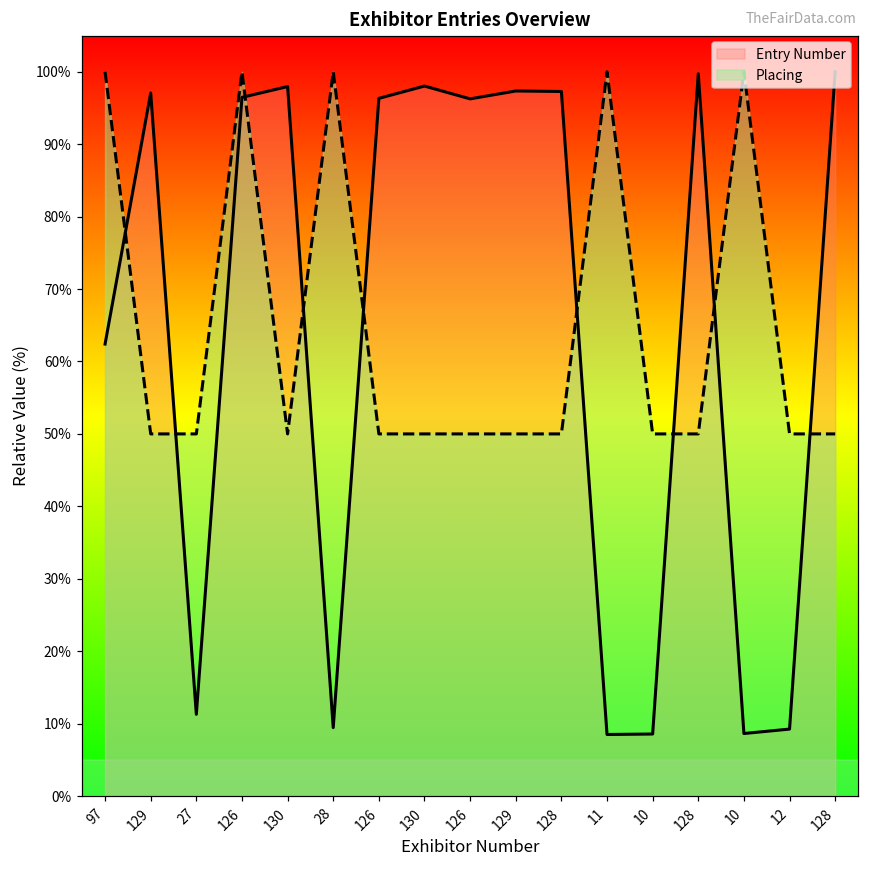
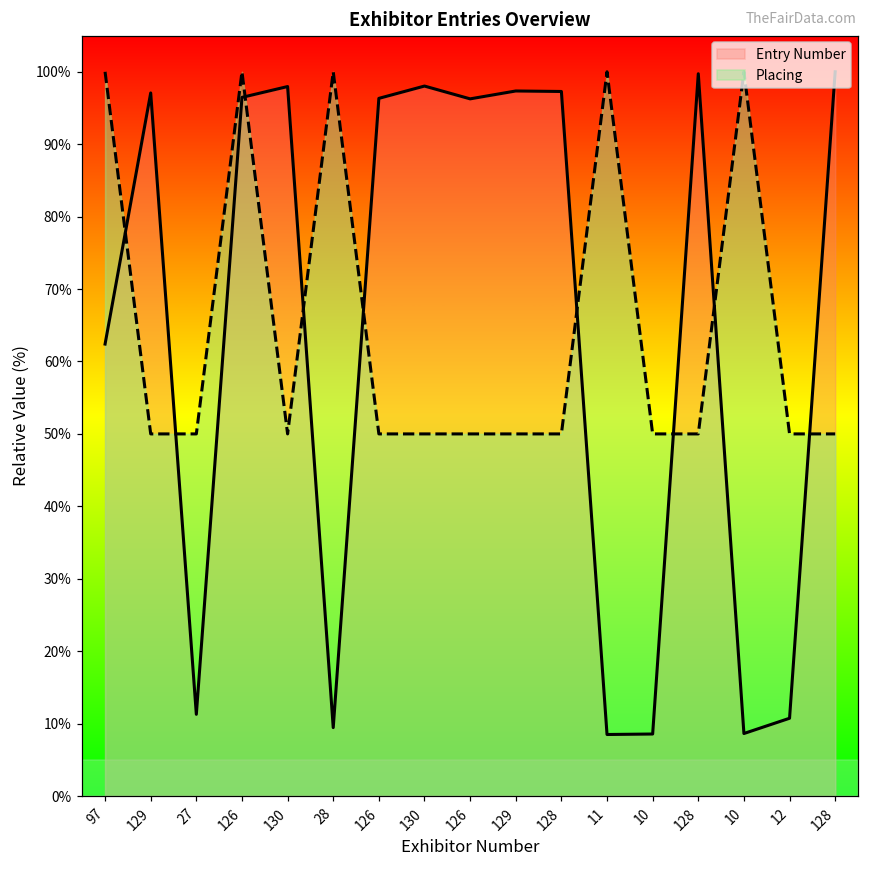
Entry Number, 12: 9% -> 11%
